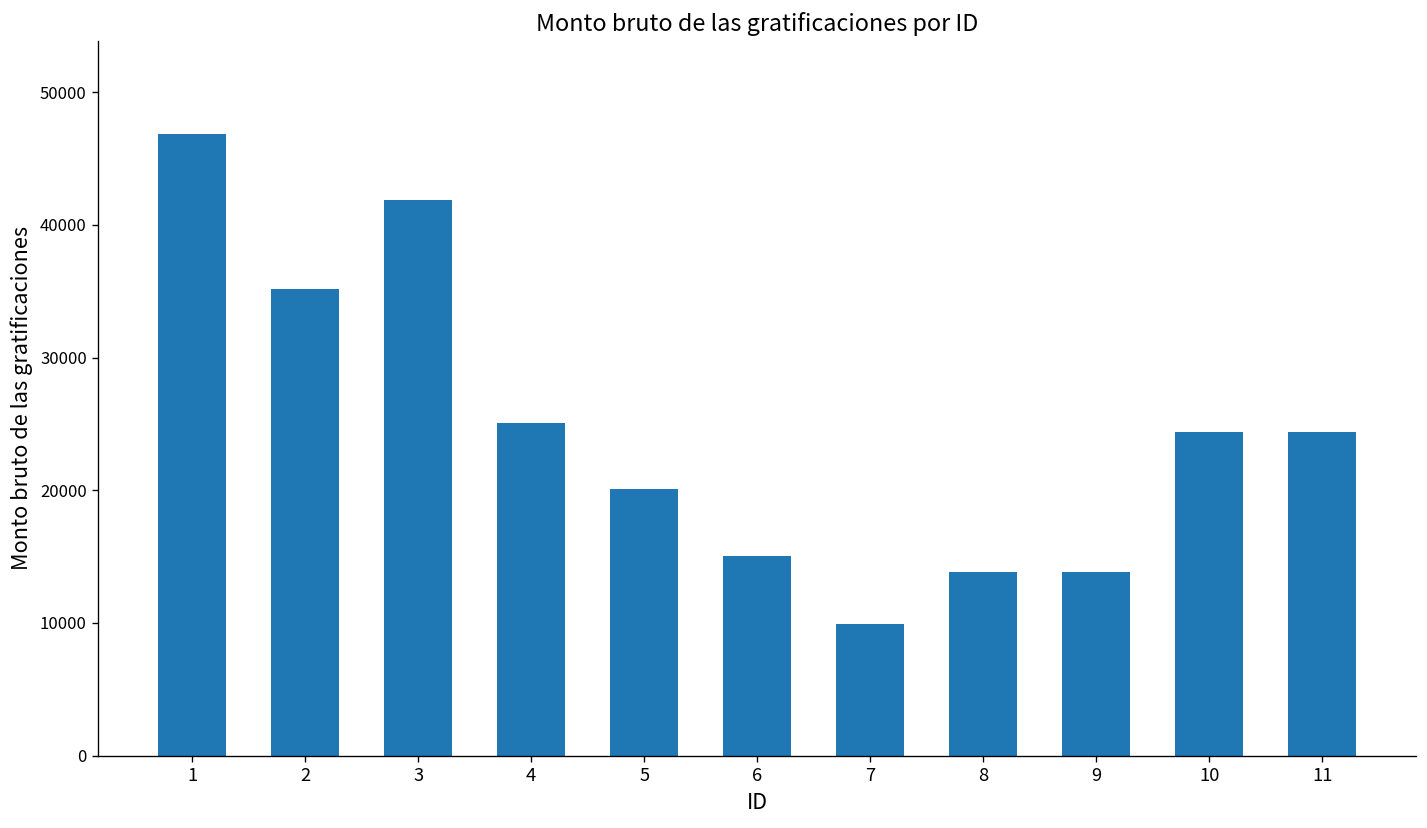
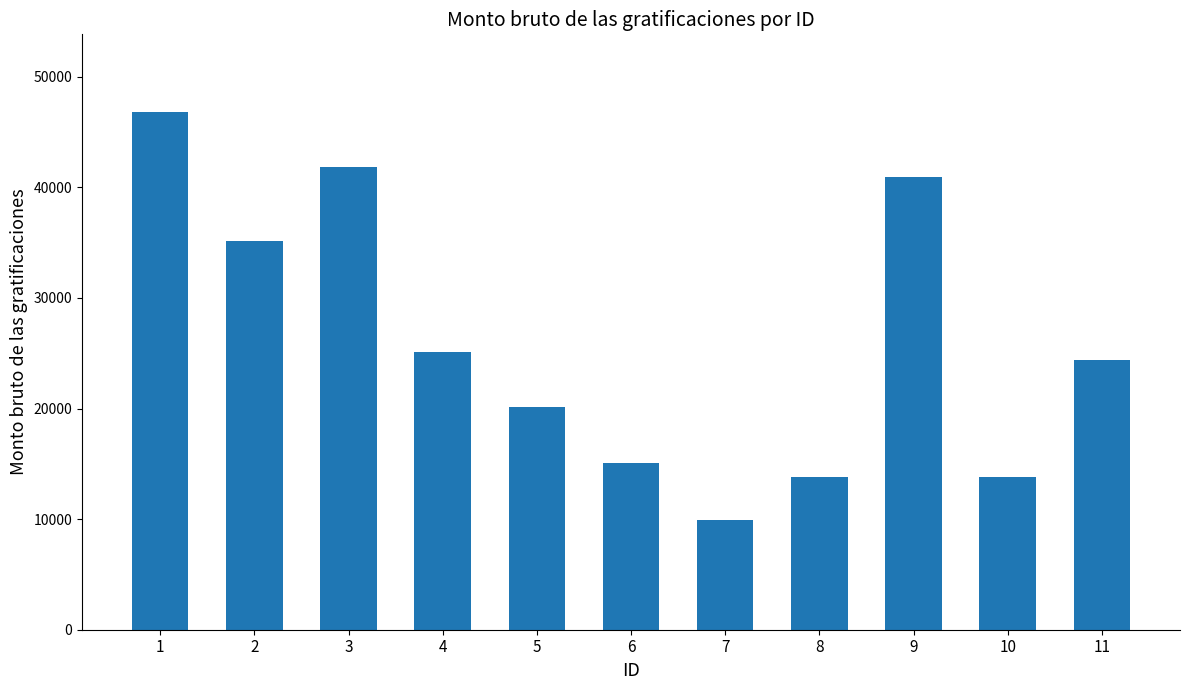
9: 13800 -> 40900
10: 24400 -> 13800
